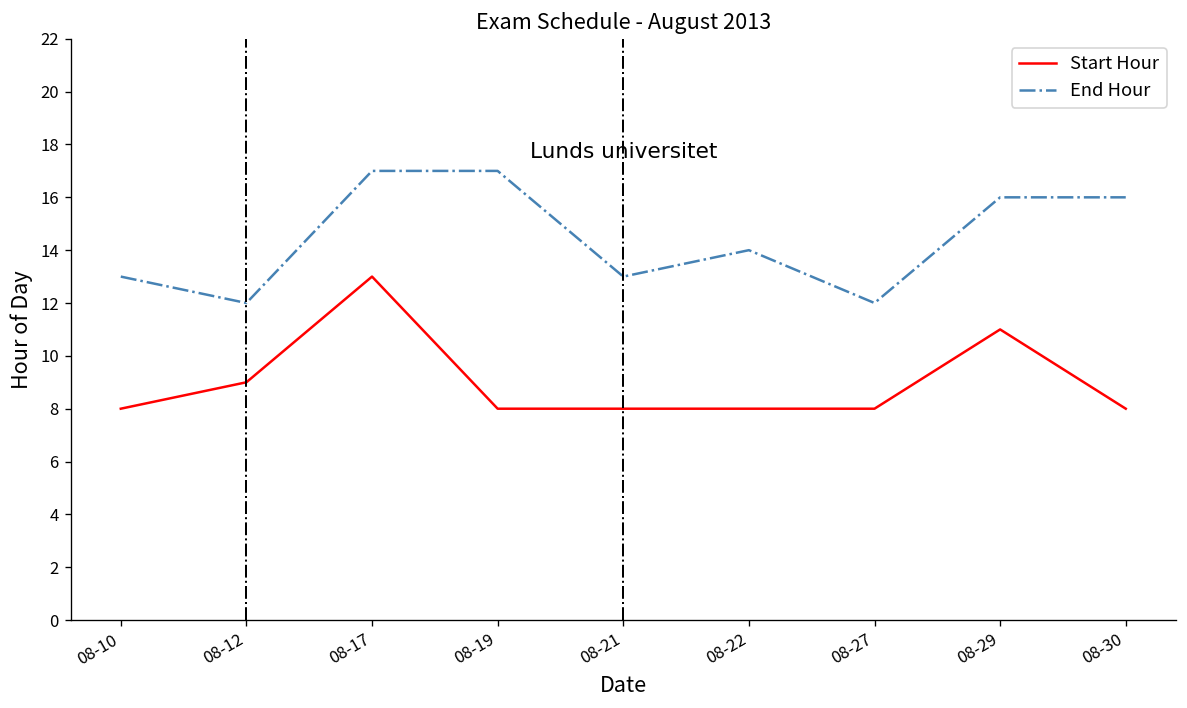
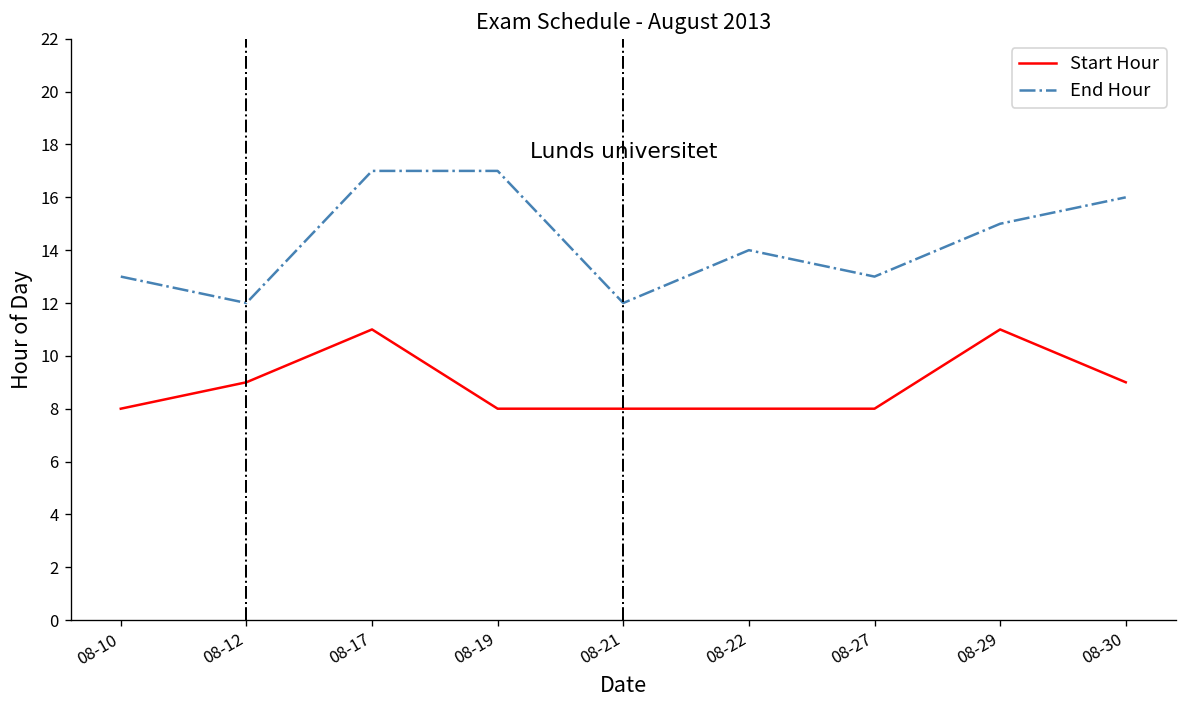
Start Hour, 08-17: 13 -> 11
End Hour, 08-21: 13 -> 12
End Hour, 08-27: 12 -> 13
End Hour, 08-29: 16 -> 15
Start Hour, 08-30: 8 -> 9
